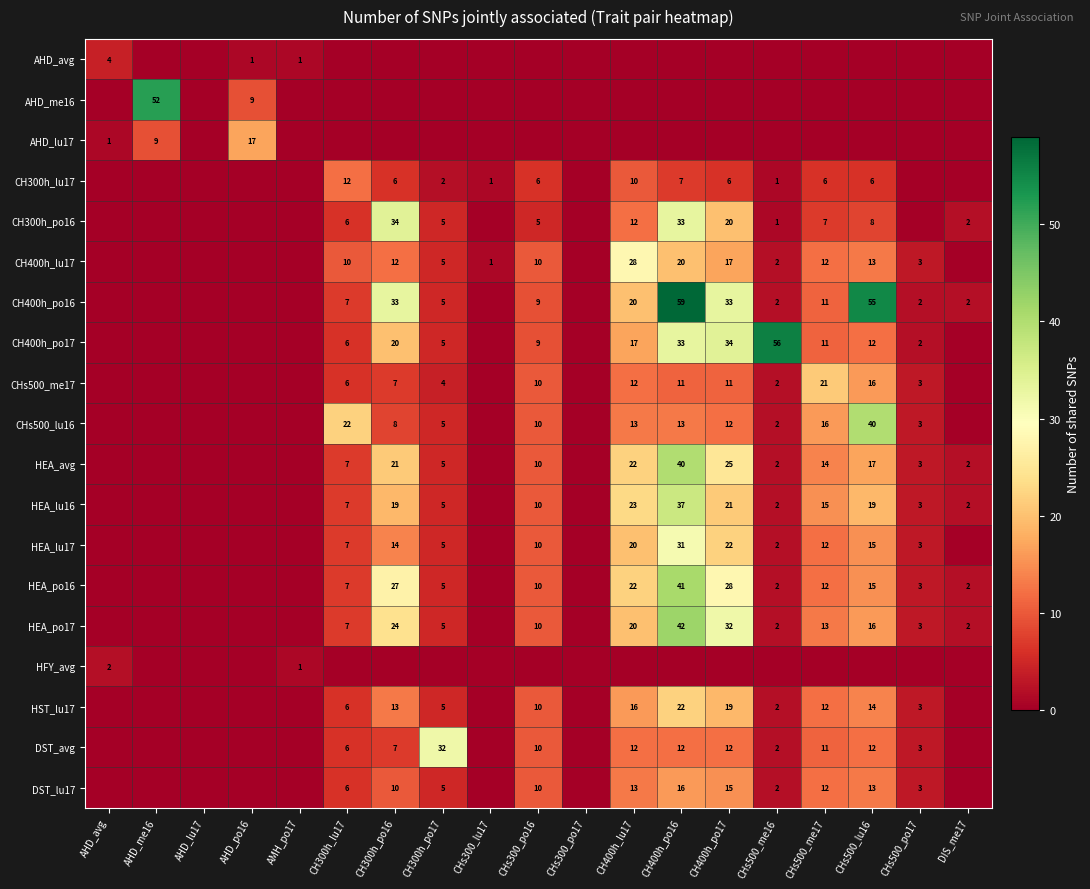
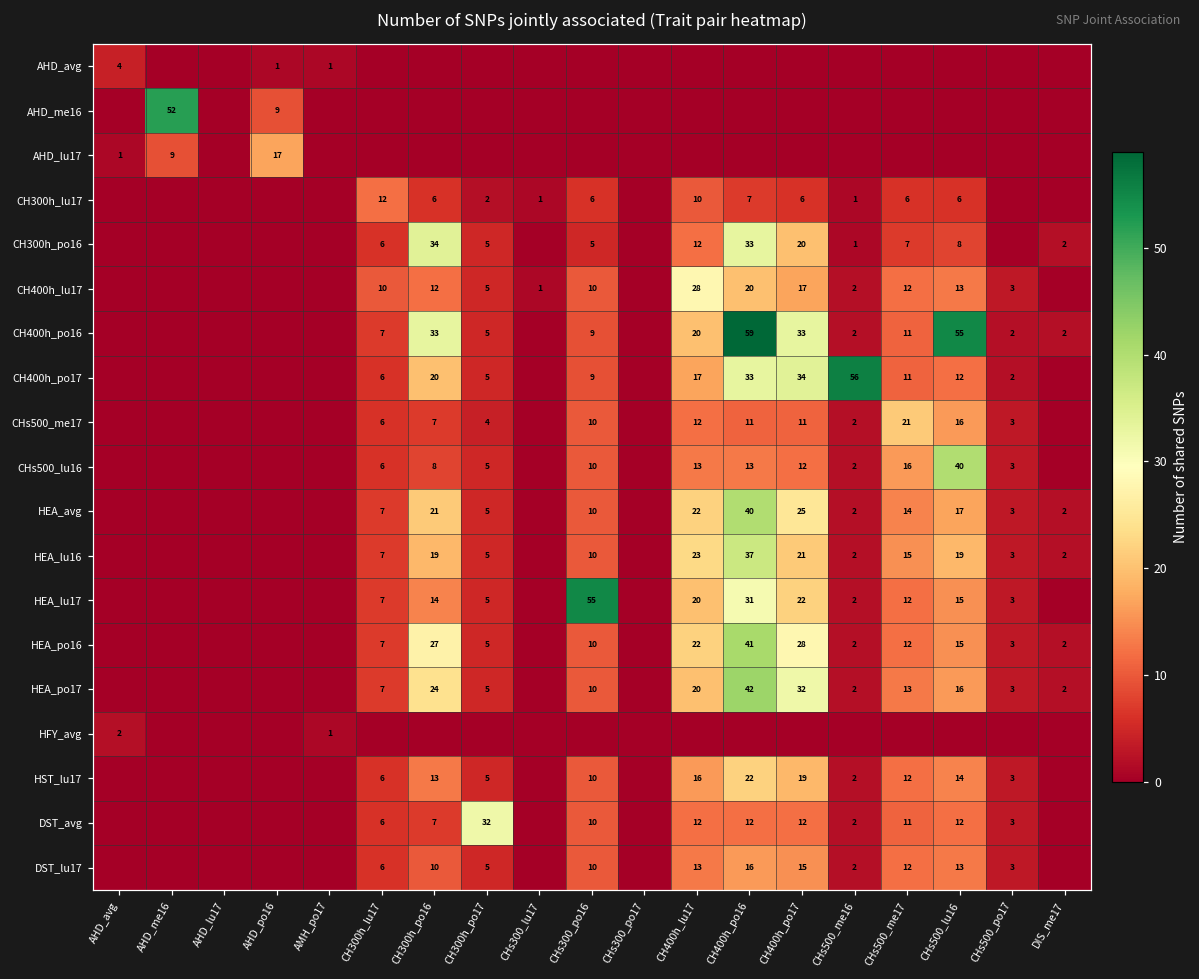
CHs500_lu16, CH300h_lu17: 22 -> 6
HEA_lu17, CHs300_po16: 10 -> 55
